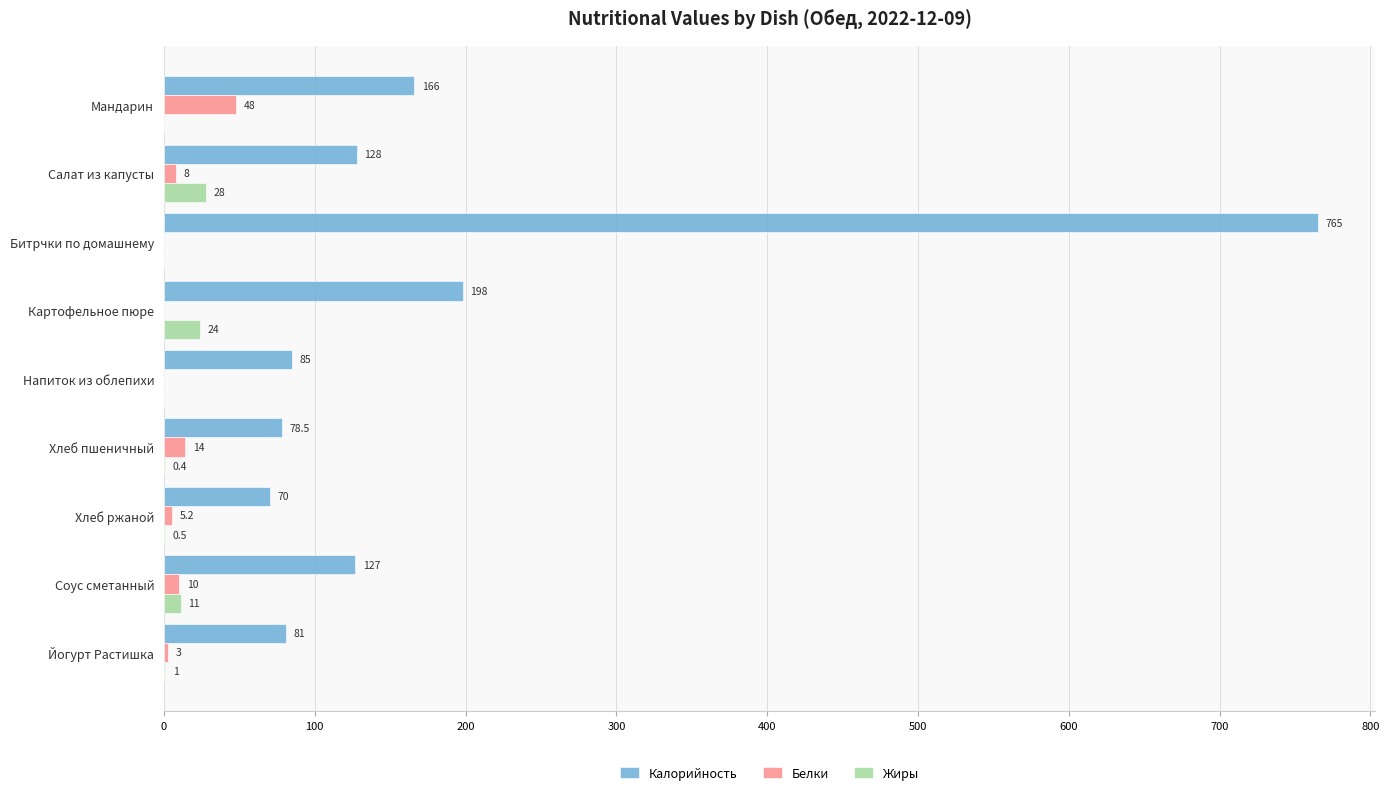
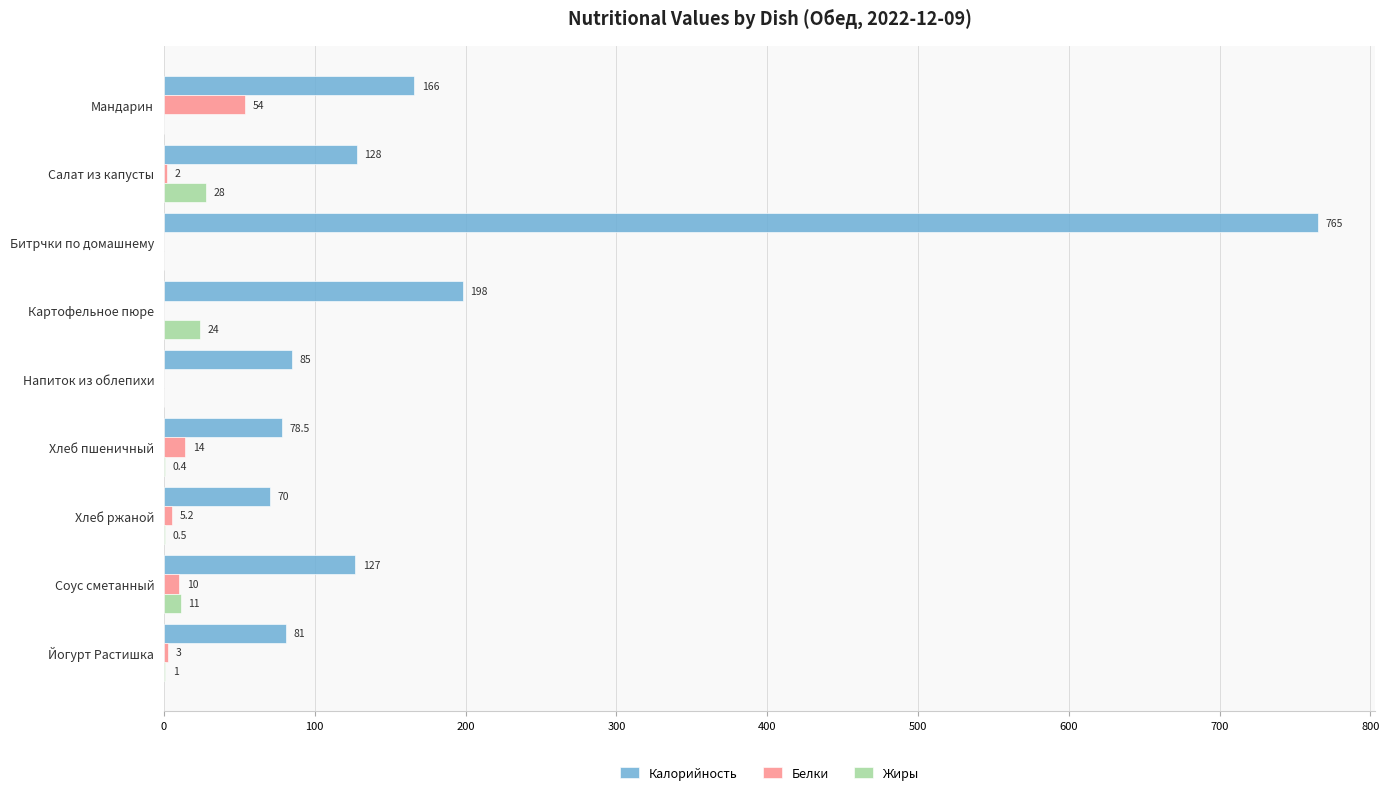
Белки, Мандарин: 48 -> 54
Белки, Салат из капусты: 8 -> 2
